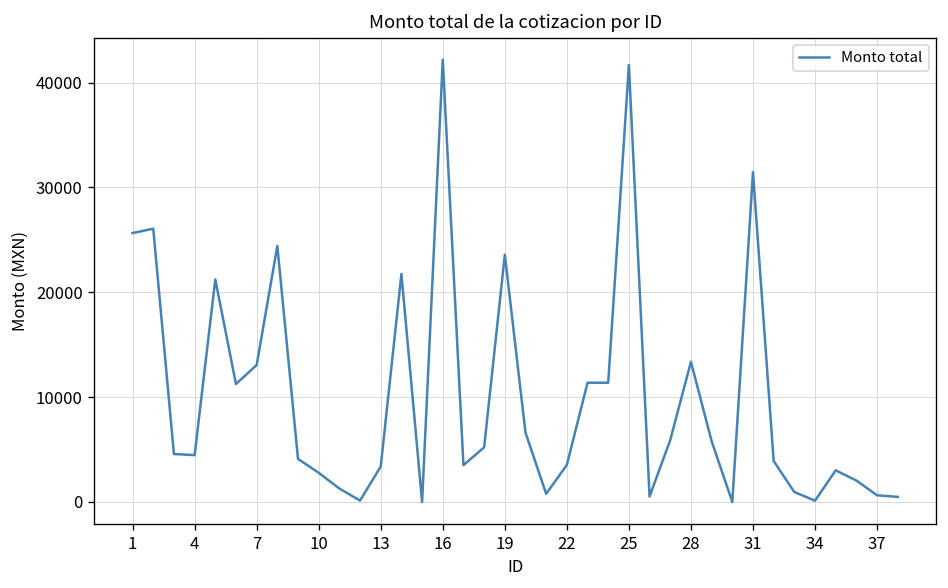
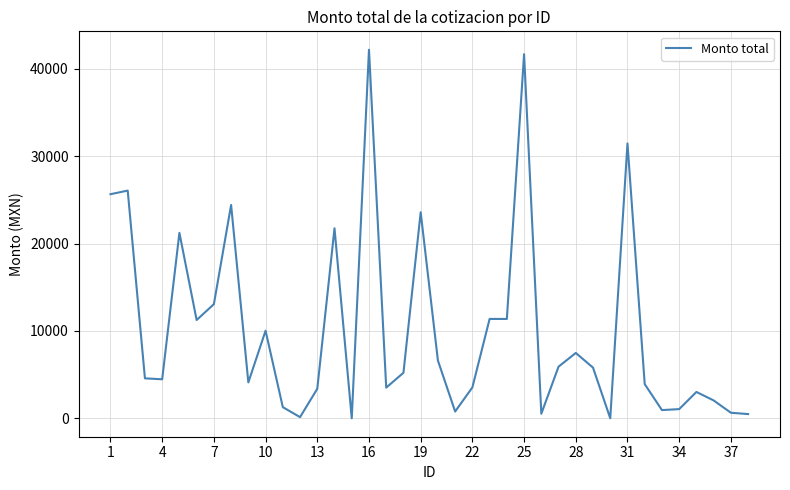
10: 3000 -> 10000
28: 13000 -> 7000
34: 0 -> 1000
